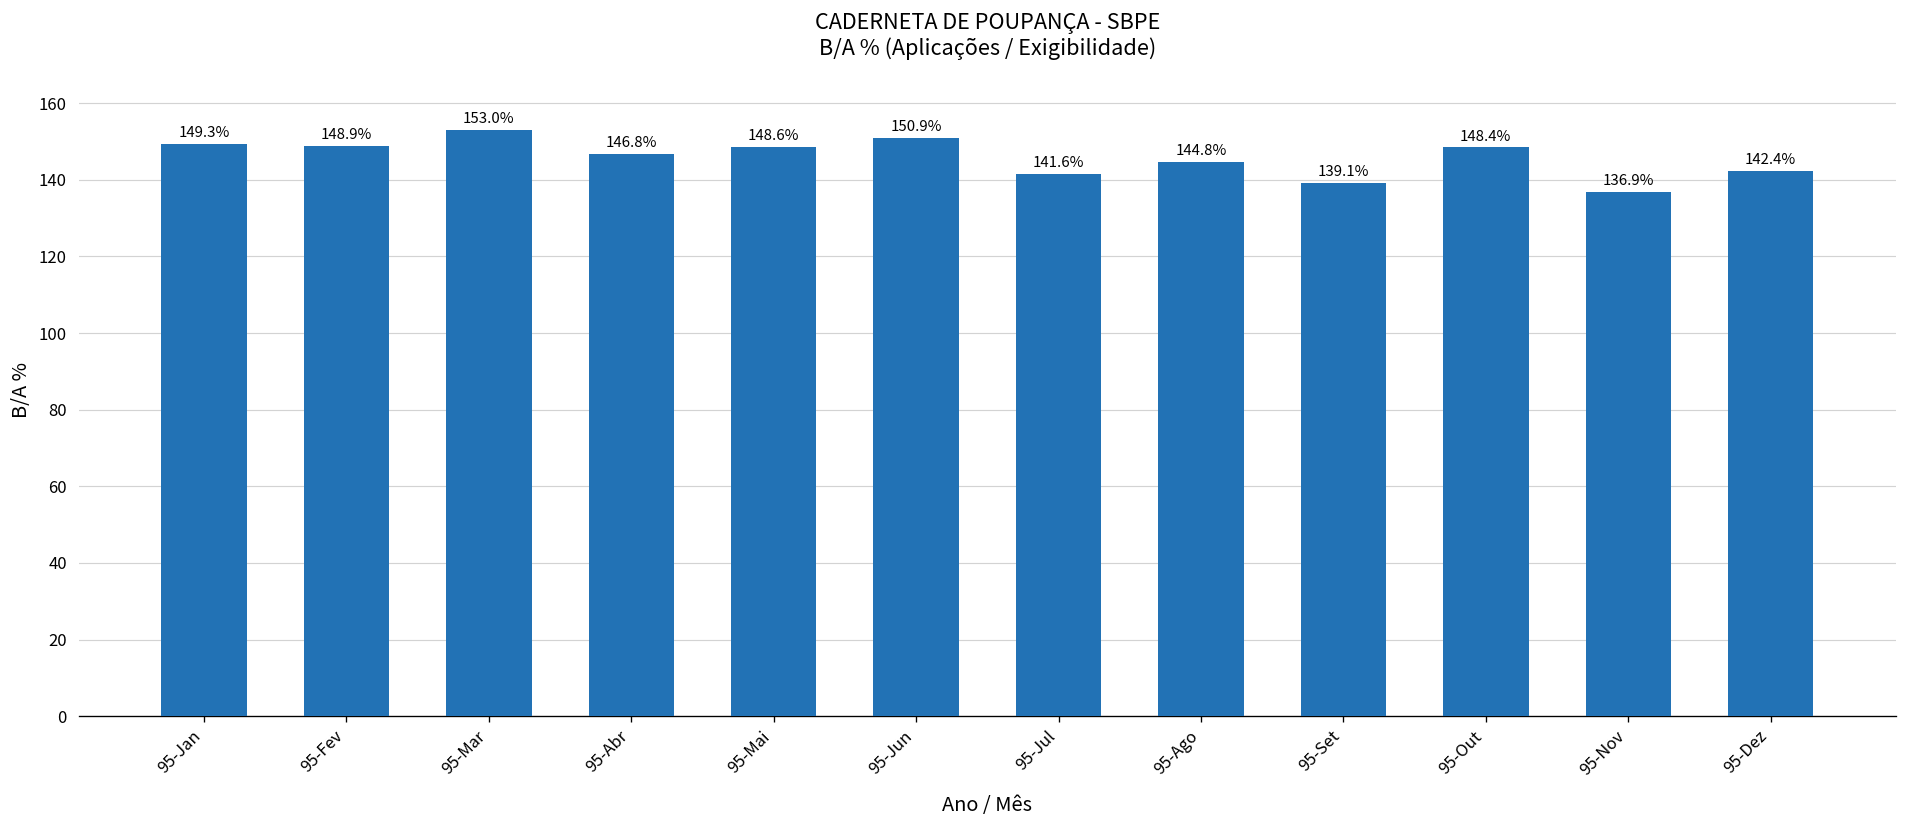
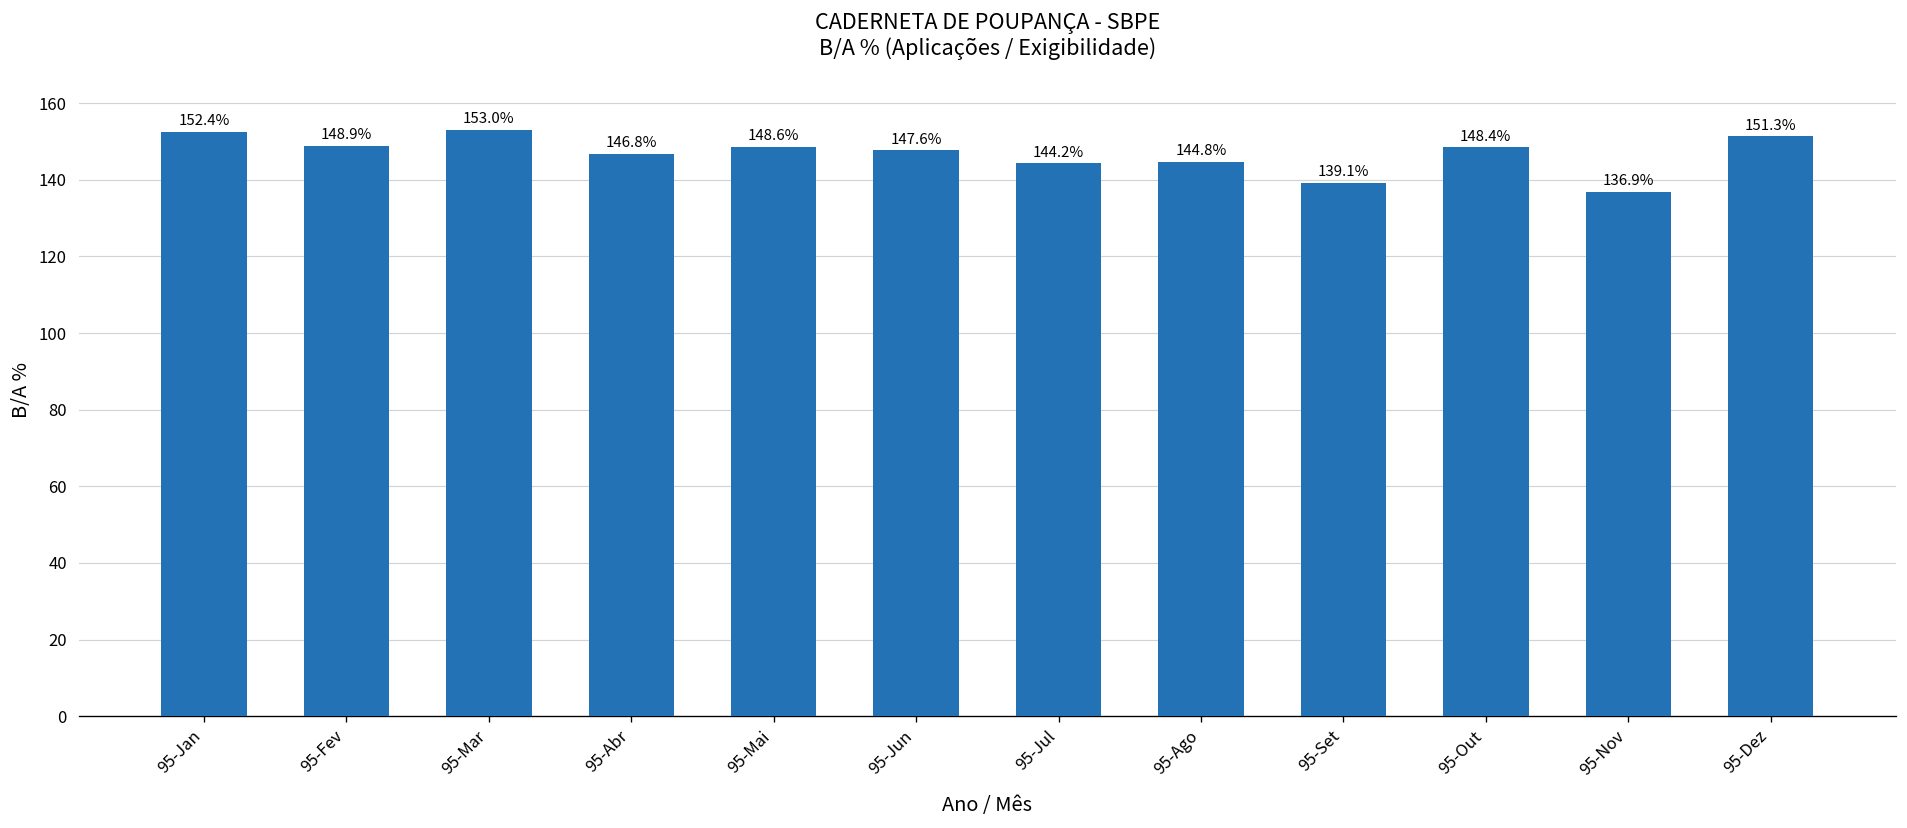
95-Jan: 149.3% -> 152.4%
95-Jun: 150.9% -> 147.6%
95-Jul: 141.6% -> 144.2%
95-Dez: 142.4% -> 151.3%
